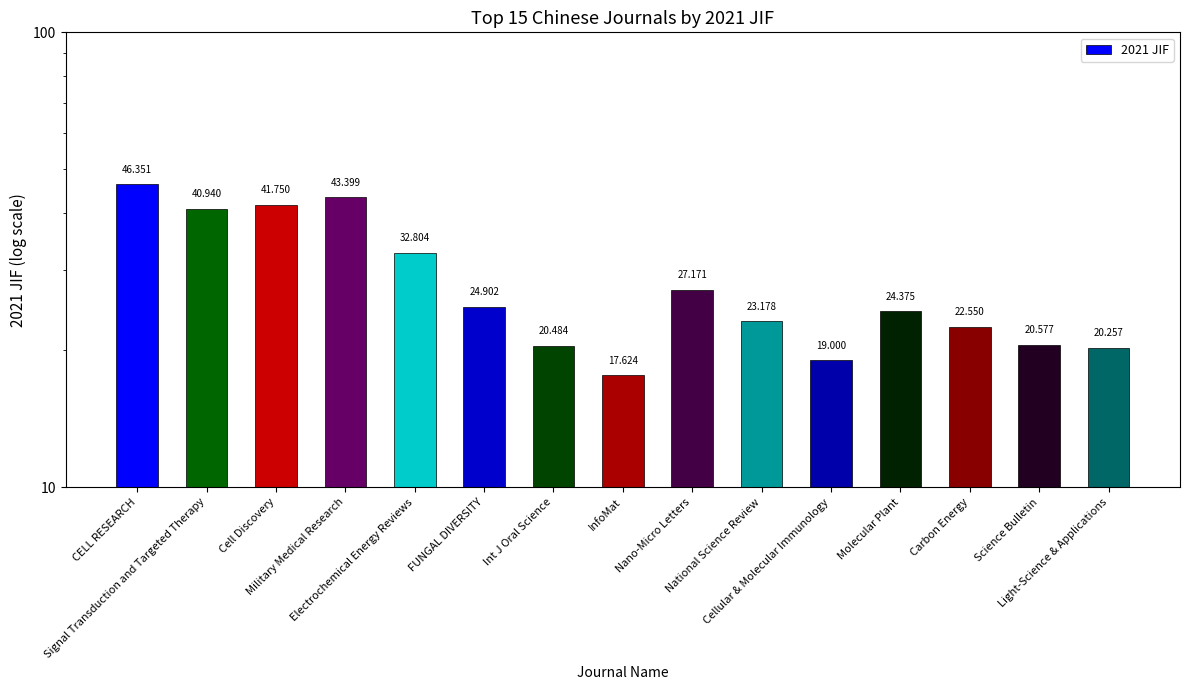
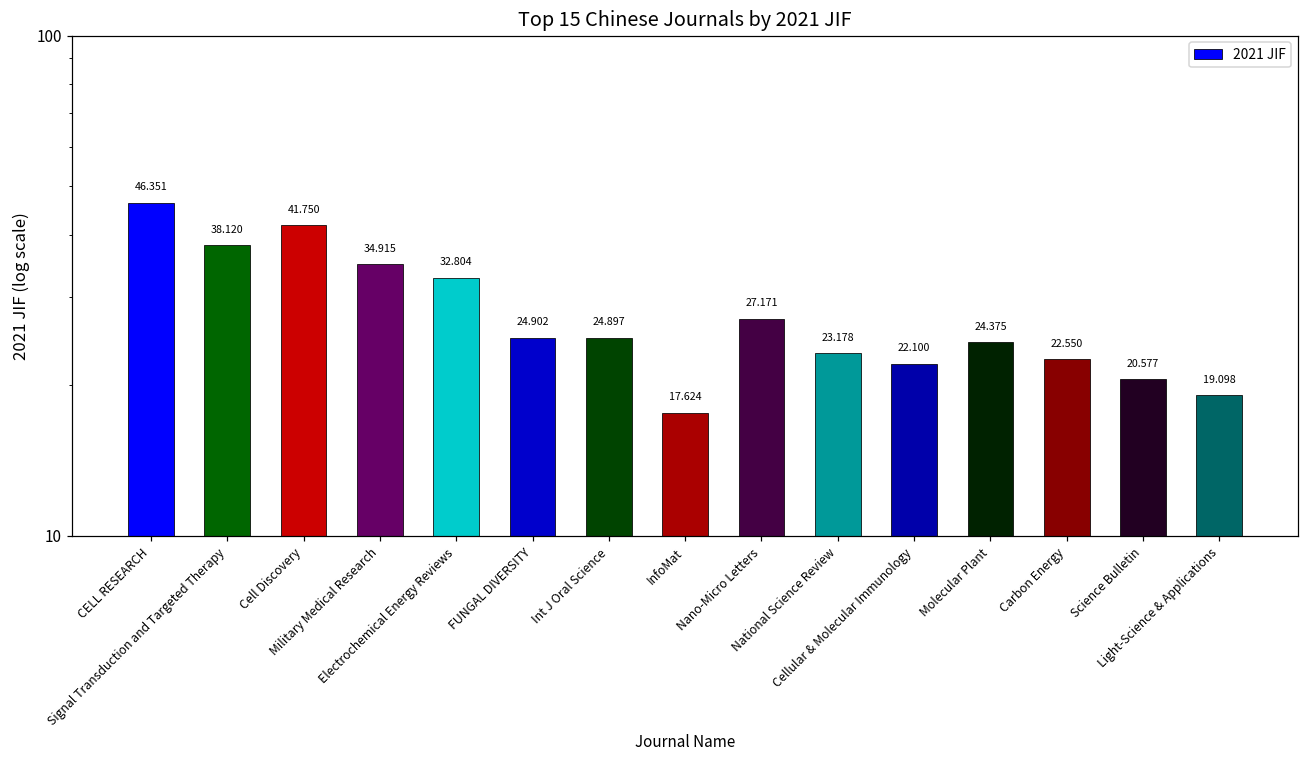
Signal Transduction and Targeted Therapy: 40.940 -> 38.120
Military Medical Research: 43.399 -> 34.915
Int J Oral Science: 20.484 -> 24.897
Cellular & Molecular Immunology: 19.000 -> 22.100
Light-Science & Applications: 20.257 -> 19.098
